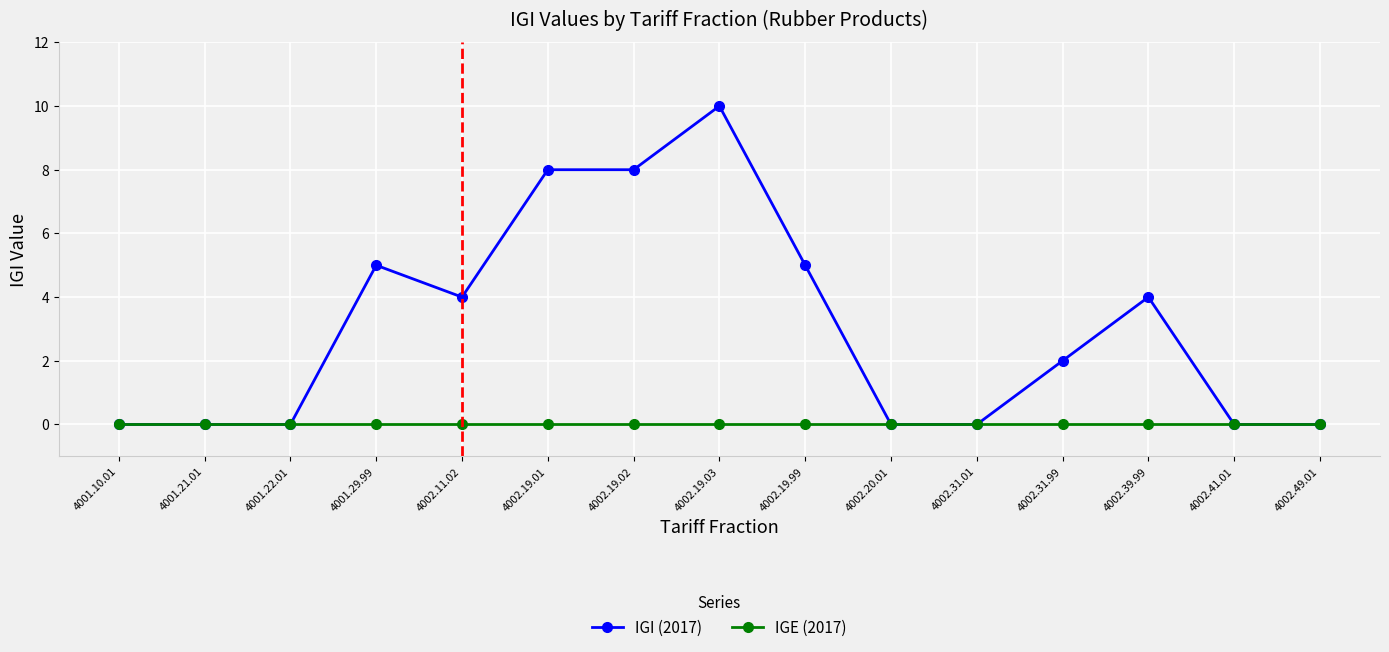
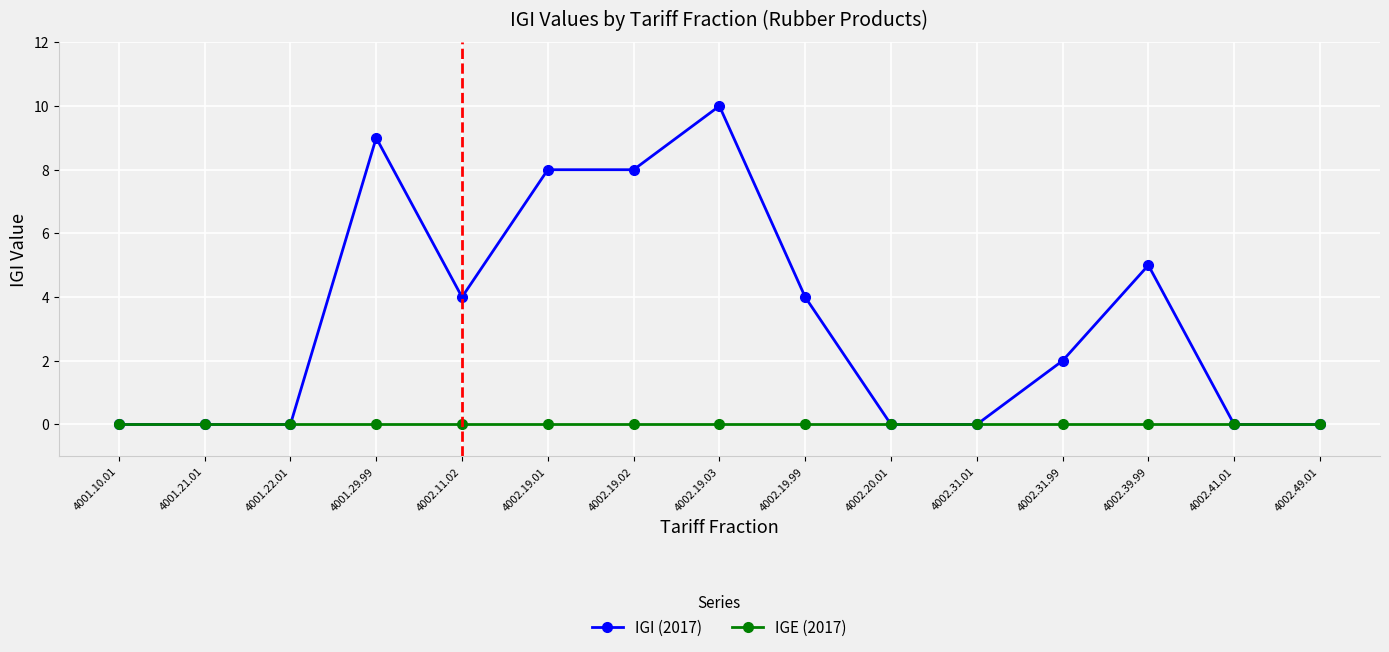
IGI (2017), 4001.29.99: 5 -> 9
IGI (2017), 4002.19.99: 5 -> 4
IGI (2017), 4002.39.99: 4 -> 5
